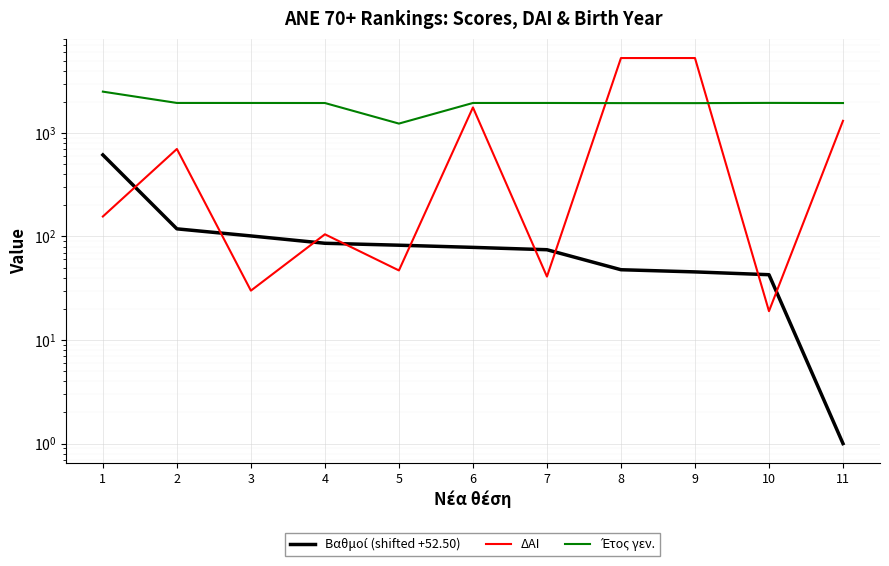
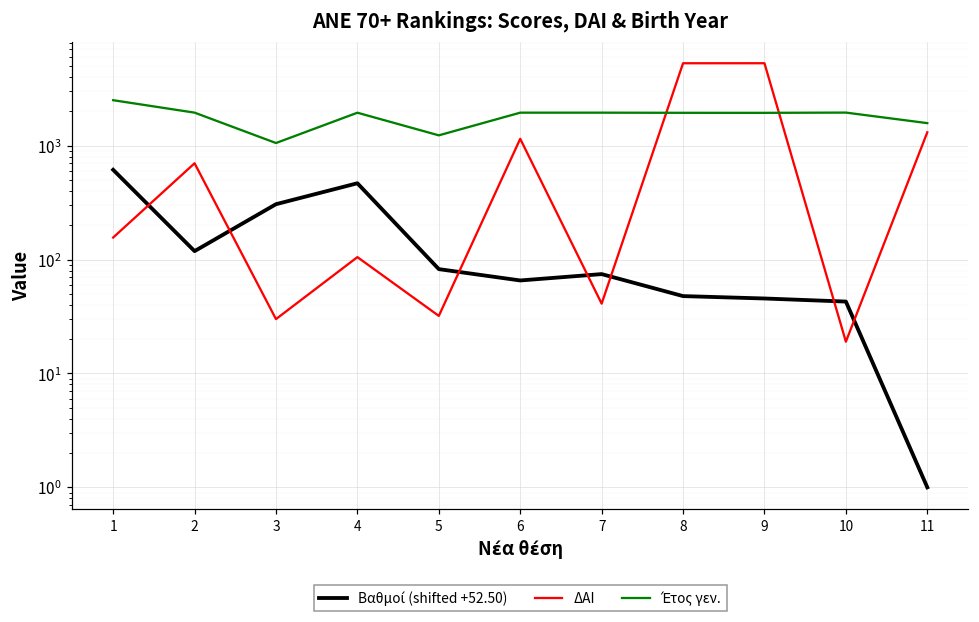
Βαθμοί (shifted +52.50), 3: 100 -> 310
Έτος γεν., 3: 1900 -> 1100
Βαθμοί (shifted +52.50), 4: 90 -> 500
ΔΑΙ, 5: 50 -> 32
Βαθμοί (shifted +52.50), 6: 80 -> 70
ΔΑΙ, 6: 1800 -> 1100
Έτος γεν., 11: 1900 -> 1600
